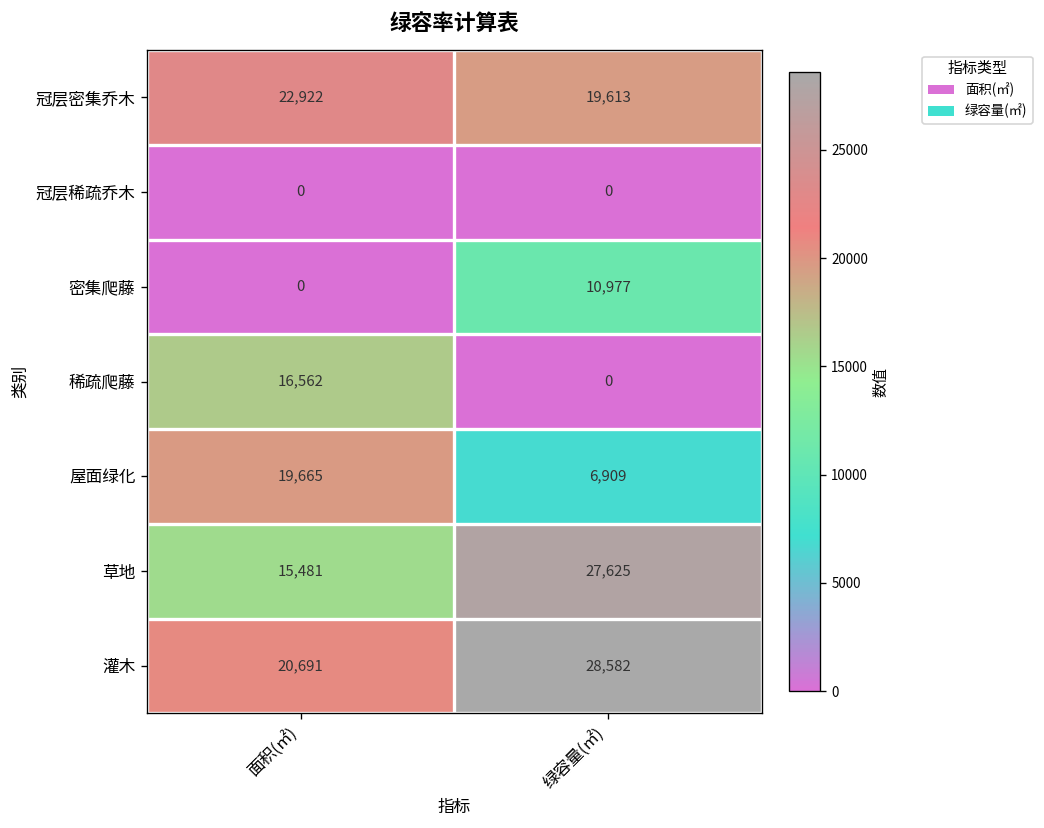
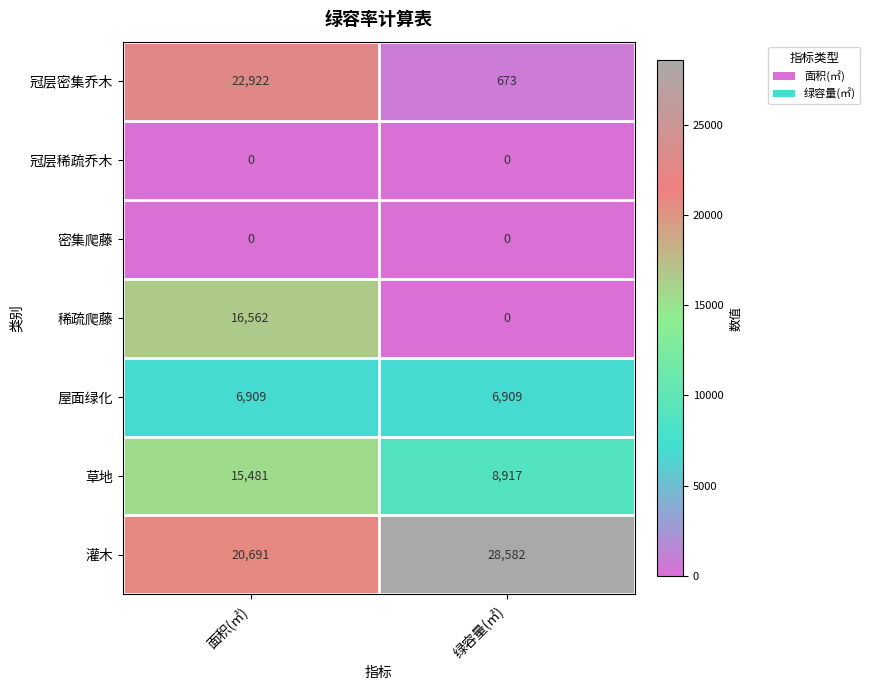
冠层密集乔木, 绿容量(㎡): 19,613 -> 673
密集爬藤, 绿容量(㎡): 10,977 -> 0
屋面绿化, 面积(㎡): 19,665 -> 6,909
草地, 绿容量(㎡): 27,625 -> 8,917
